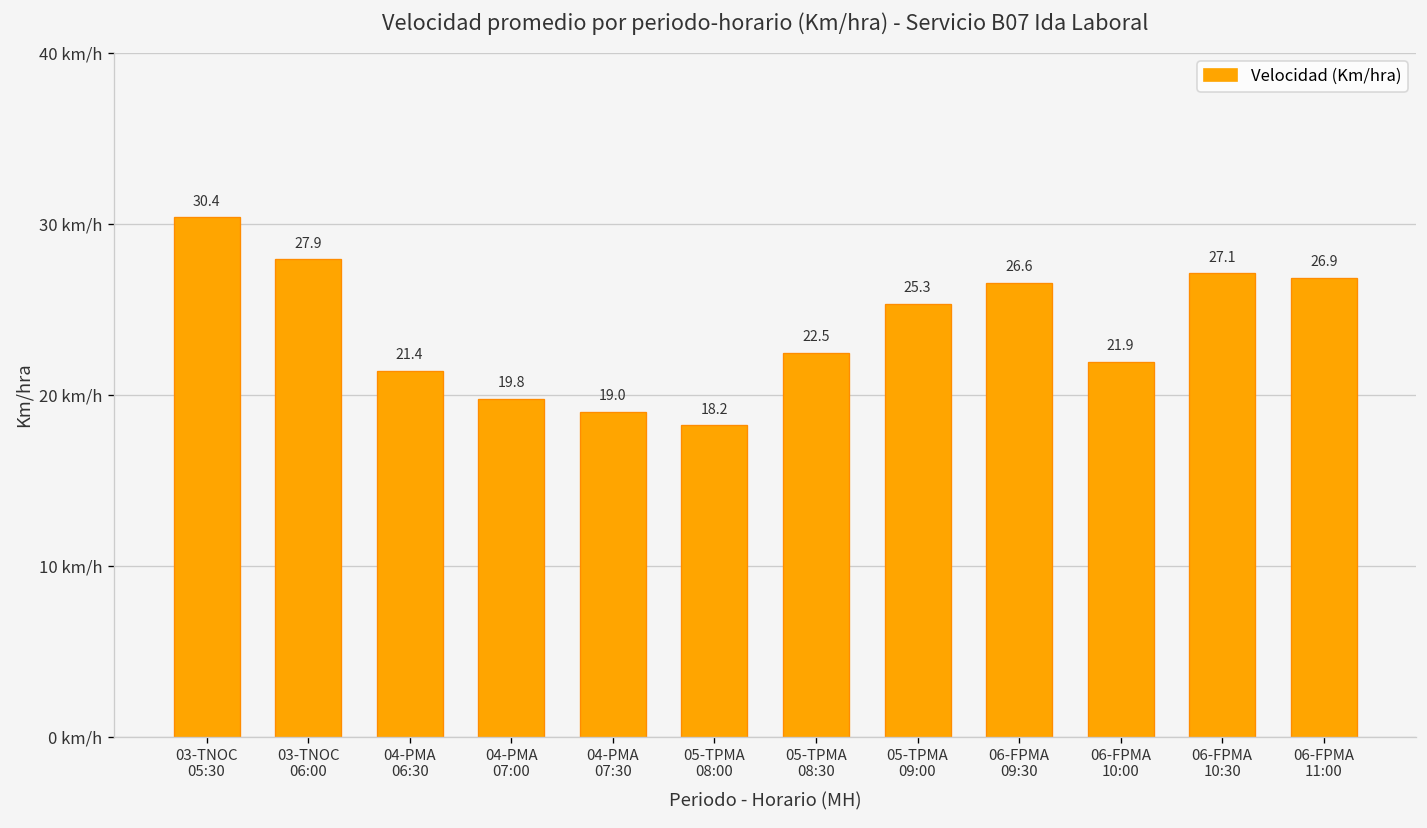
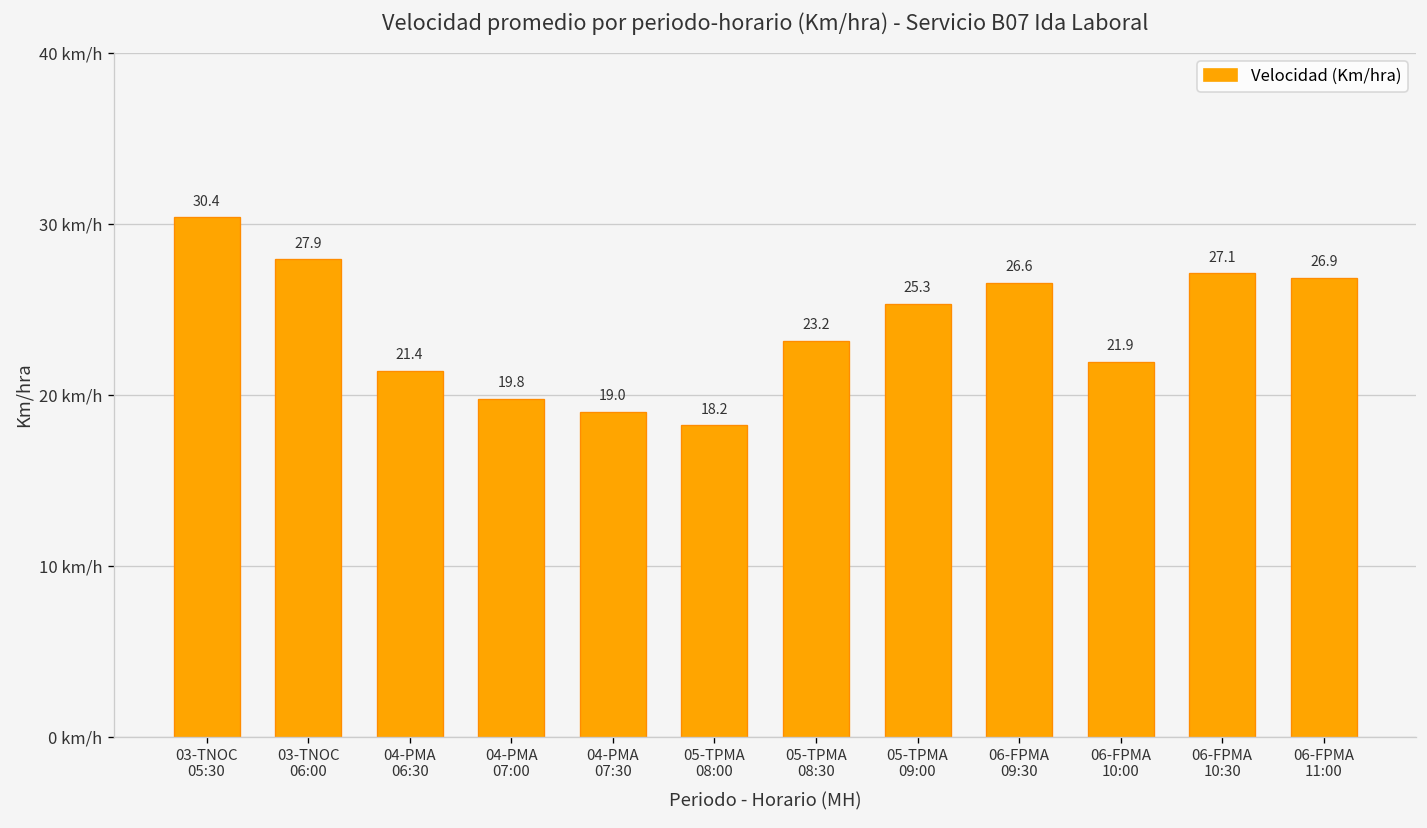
05-TPMA 08:30: 22.5 -> 23.2
